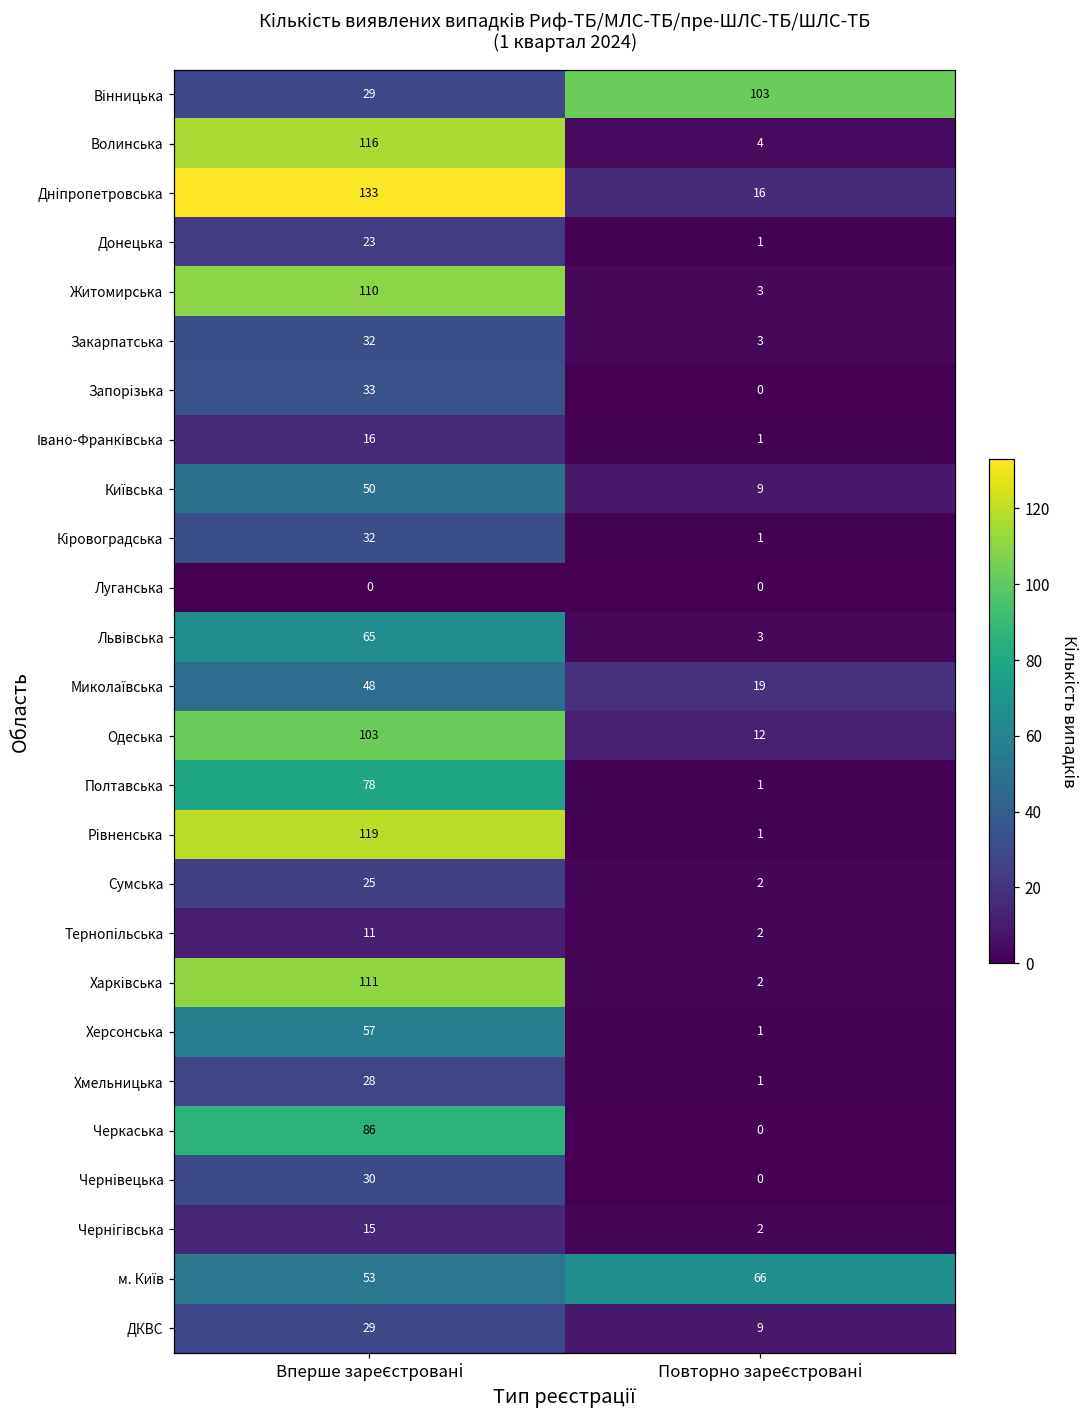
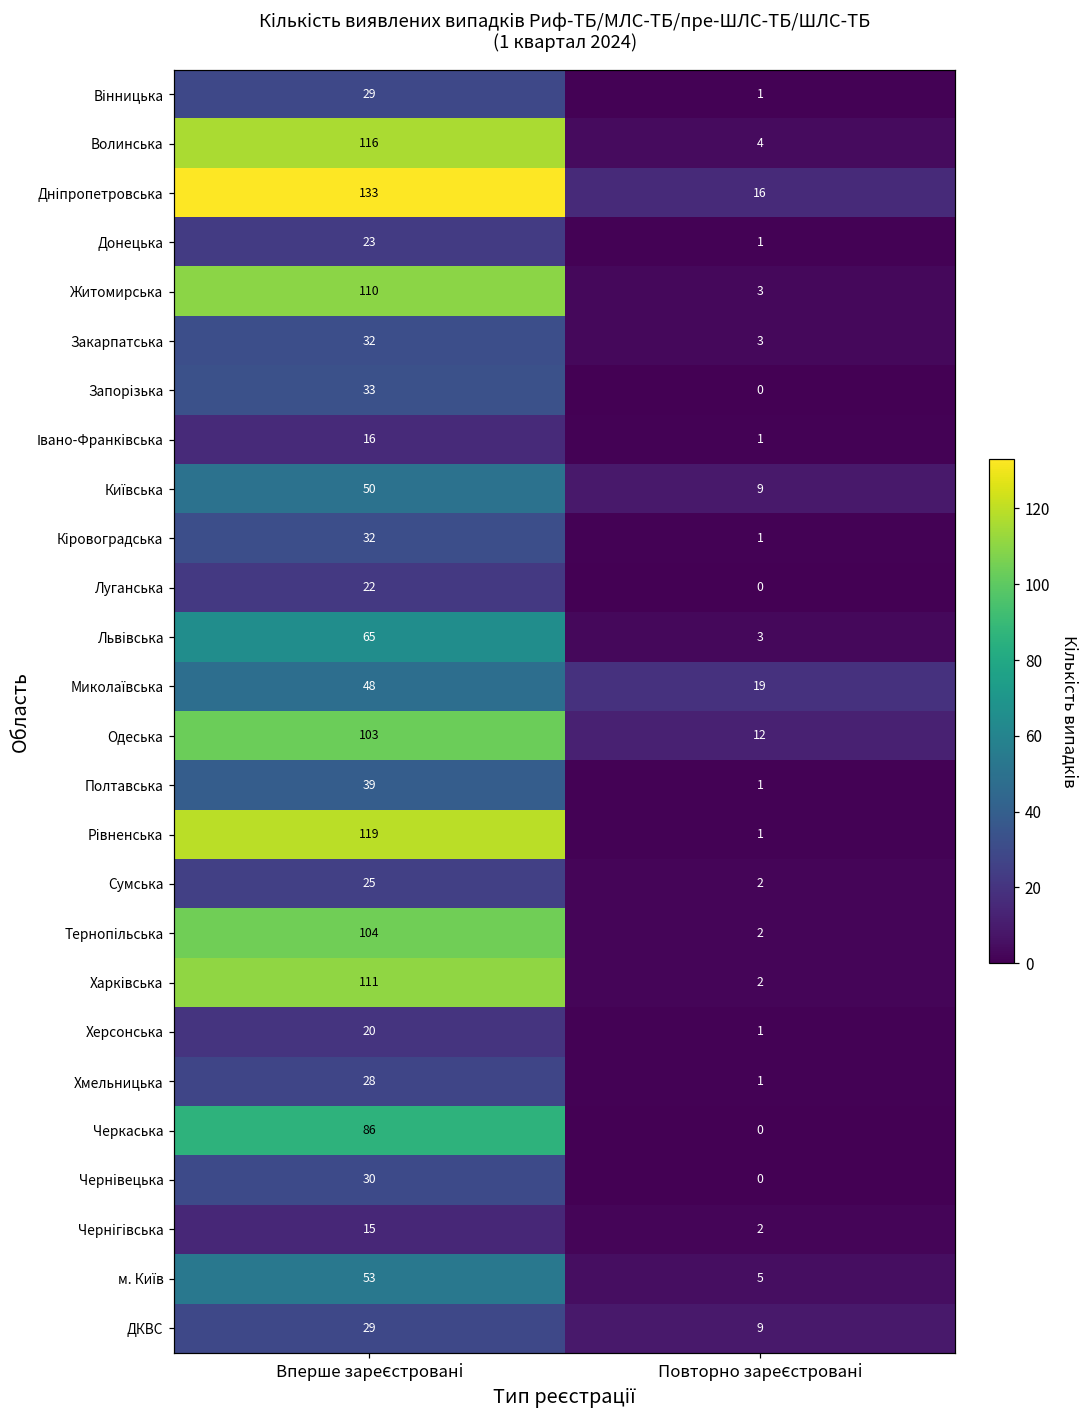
Вінницька, Повторно зареєстровані: 103 -> 1
Луганська, Вперше зареєстровані: 0 -> 22
Полтавська, Вперше зареєстровані: 78 -> 39
Тернопільська, Вперше зареєстровані: 11 -> 104
Херсонська, Вперше зареєстровані: 57 -> 20
м. Київ, Повторно зареєстровані: 66 -> 5
